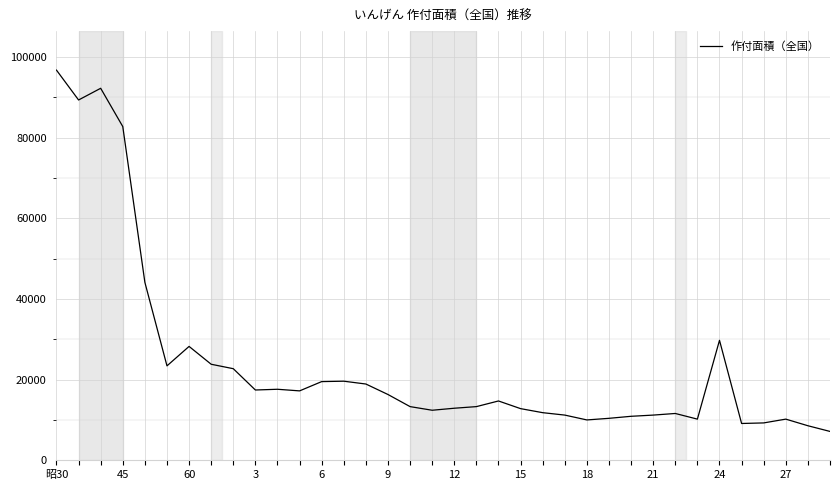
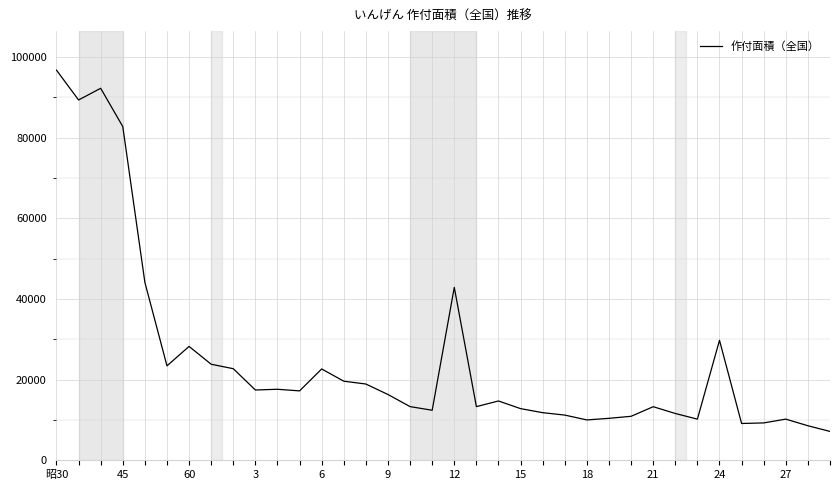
6: 20000 -> 23000
12: 13000 -> 43000
21: 11000 -> 13000
